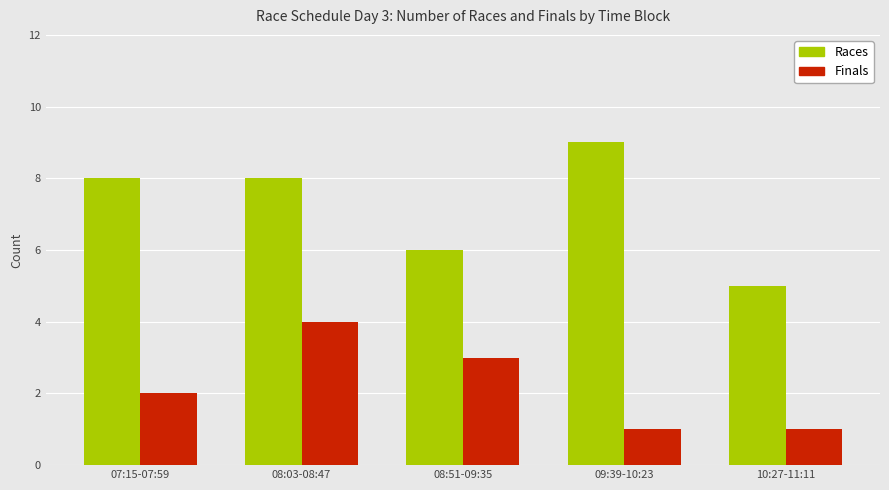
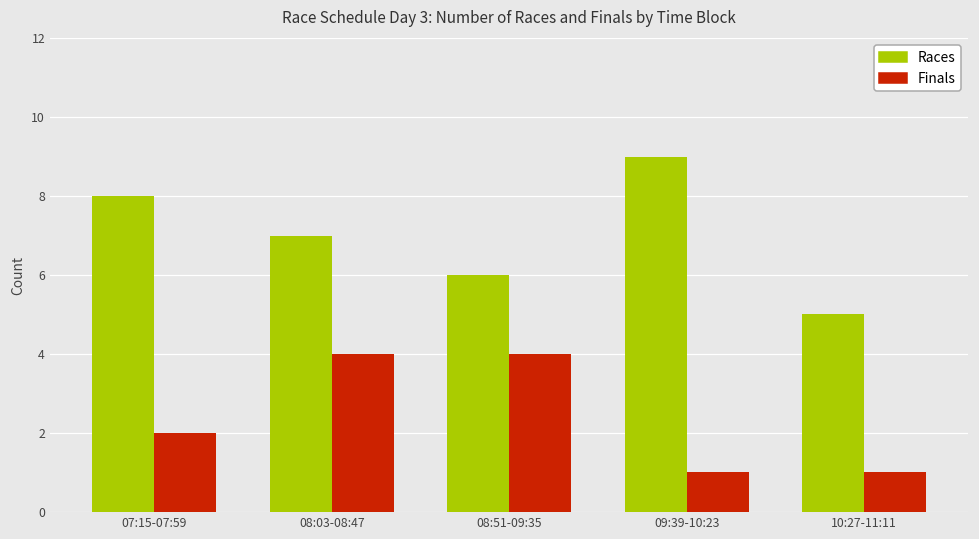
Races, 08:03-08:47: 8 -> 7
Finals, 08:51-09:35: 3 -> 4
